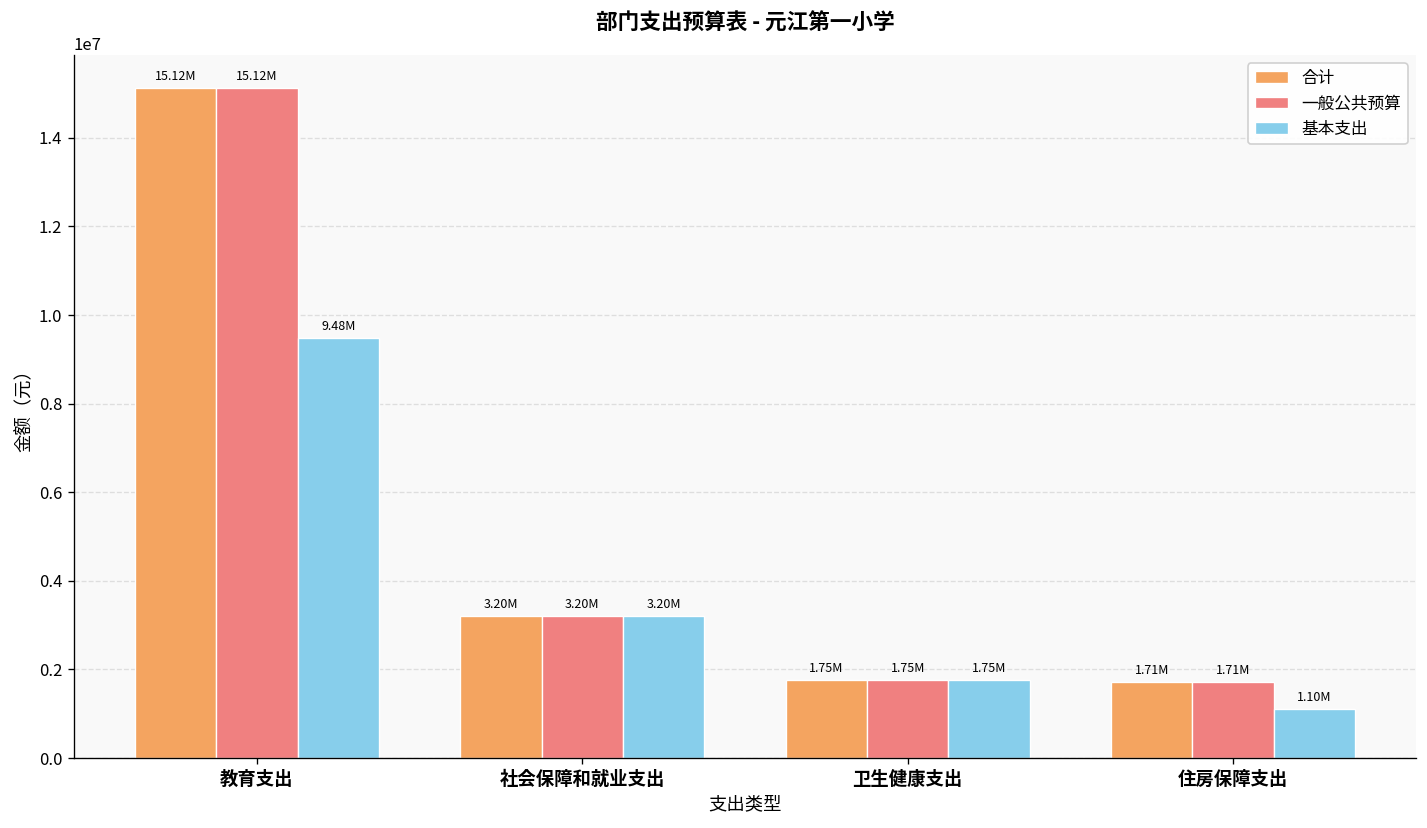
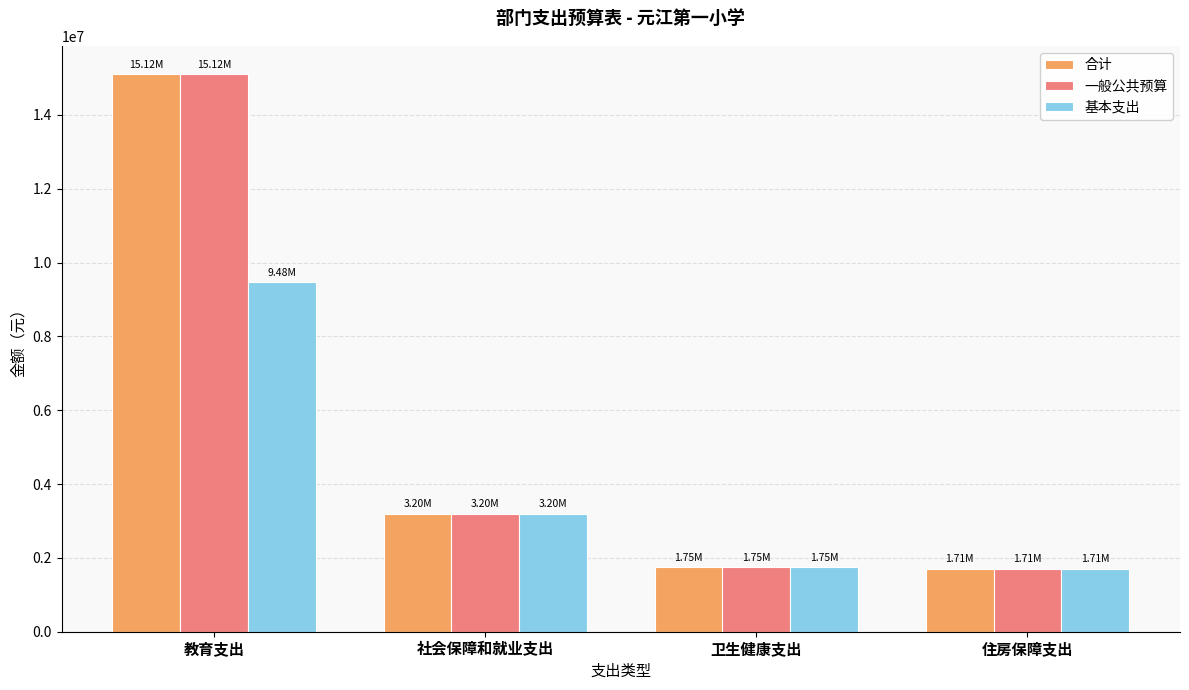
基本支出, 住房保障支出: 1.10M -> 1.71M
